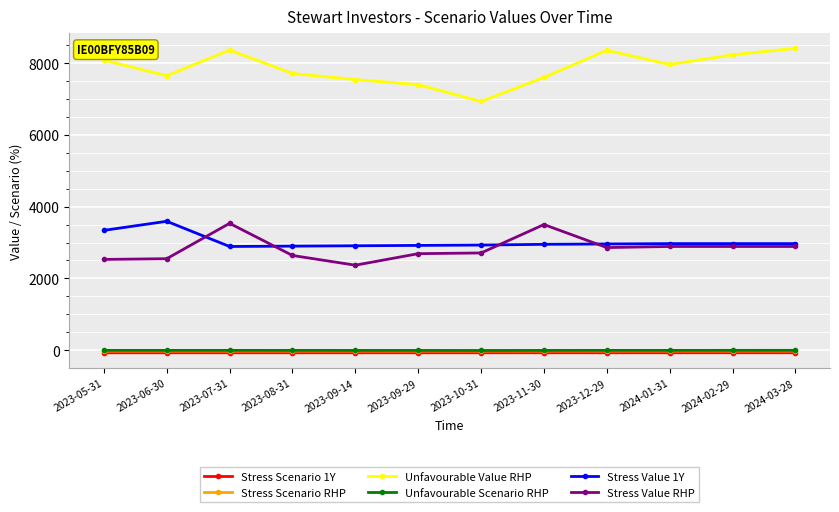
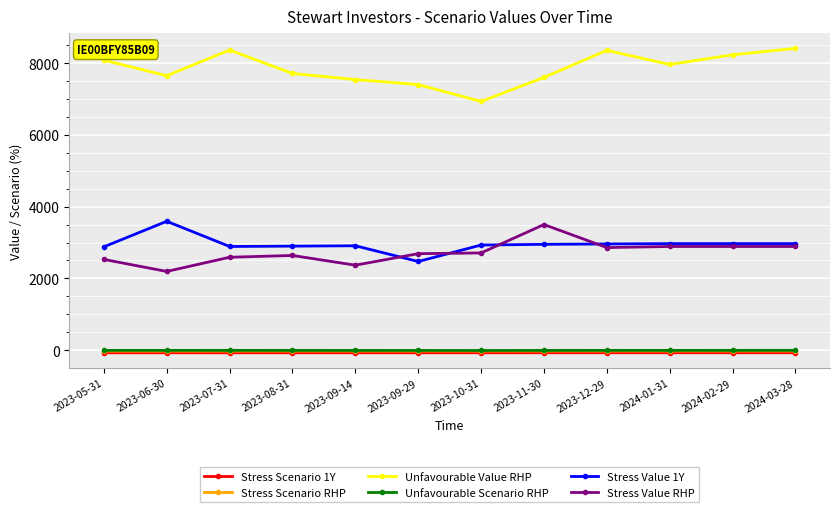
Stress Value 1Y, 2023-05-31: 3300 -> 2900
Stress Value RHP, 2023-06-30: 2600 -> 2200
Stress Value RHP, 2023-07-31: 3500 -> 2600
Stress Value 1Y, 2023-09-29: 2900 -> 2500
